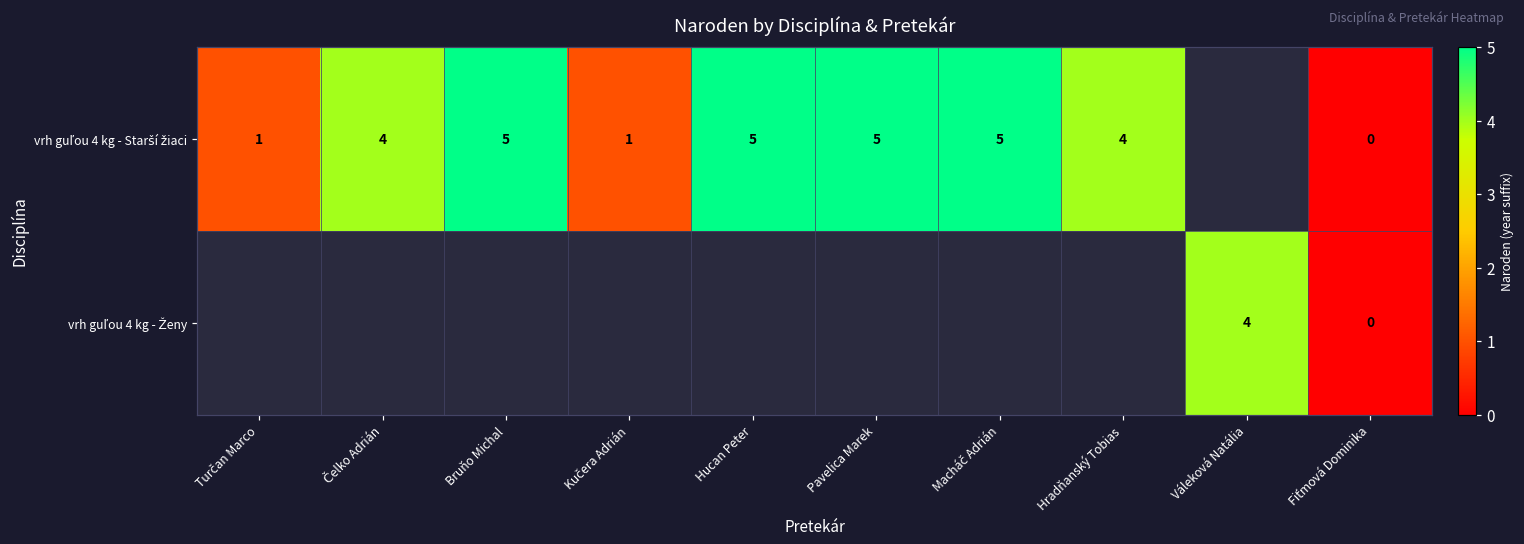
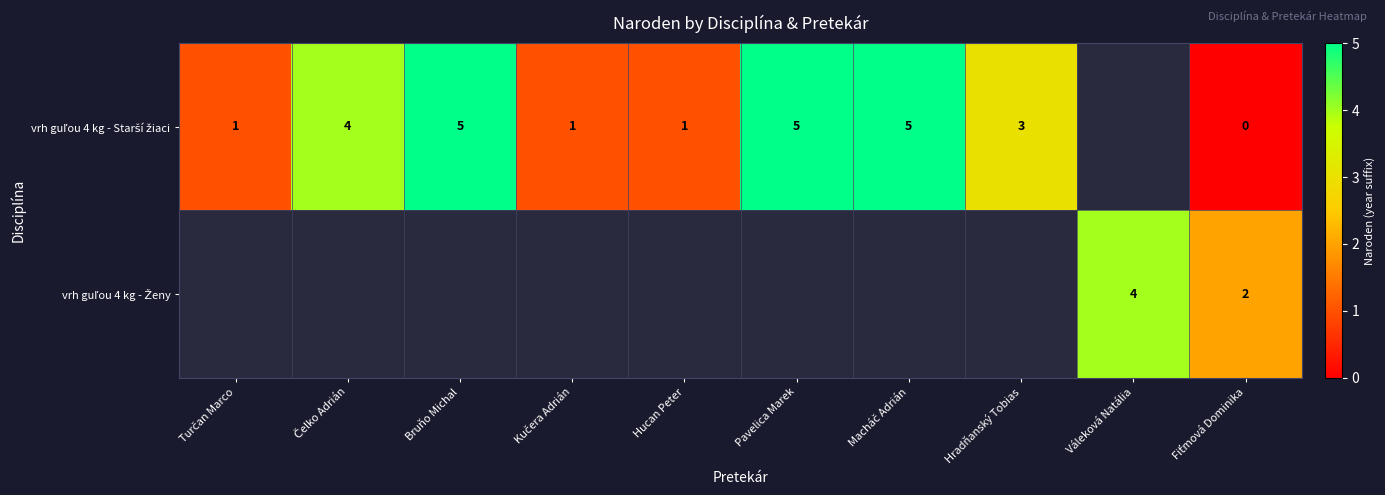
vrh guľou 4 kg - Starší žiaci, Hucan Peter: 5 -> 1
vrh guľou 4 kg - Starší žiaci, Hradňanský Tobias: 4 -> 3
vrh guľou 4 kg - Ženy, Fiťmová Dominika: 0 -> 2
